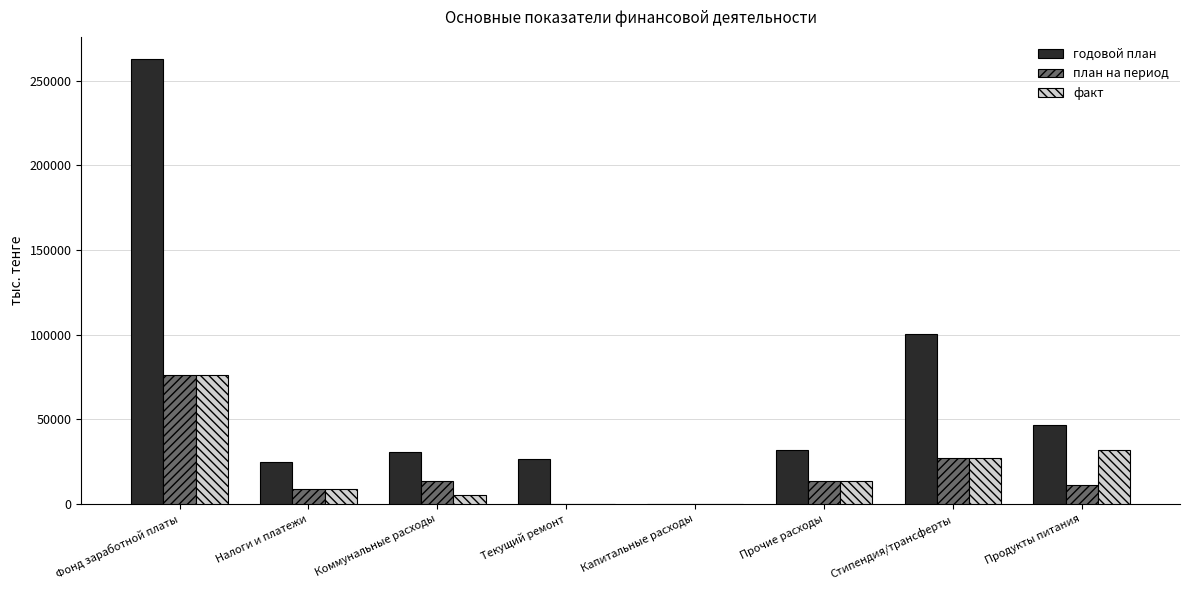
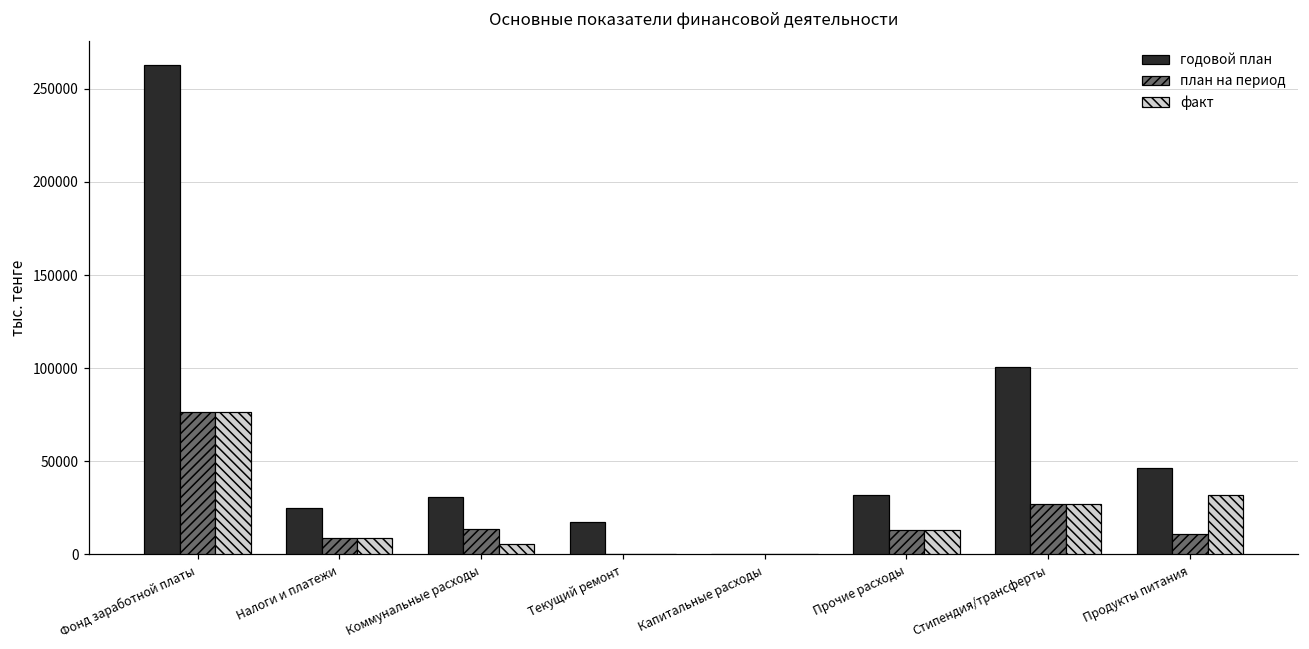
годовой план, Текущий ремонт: 27000 -> 17000
